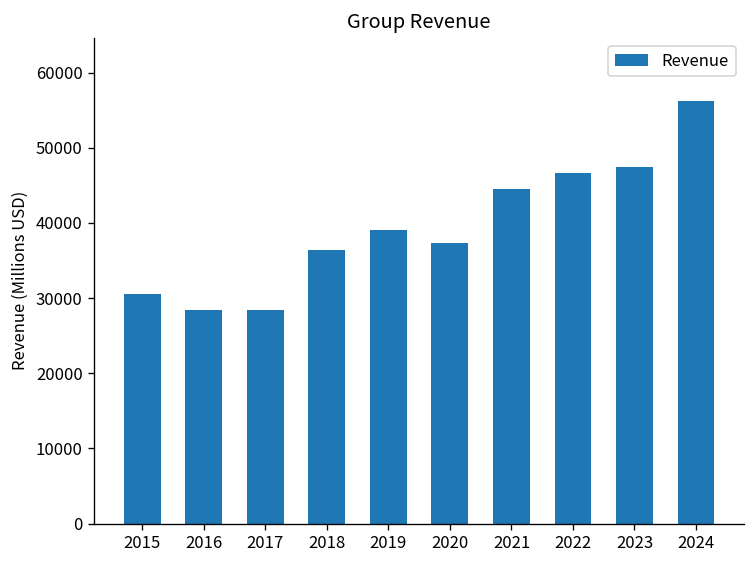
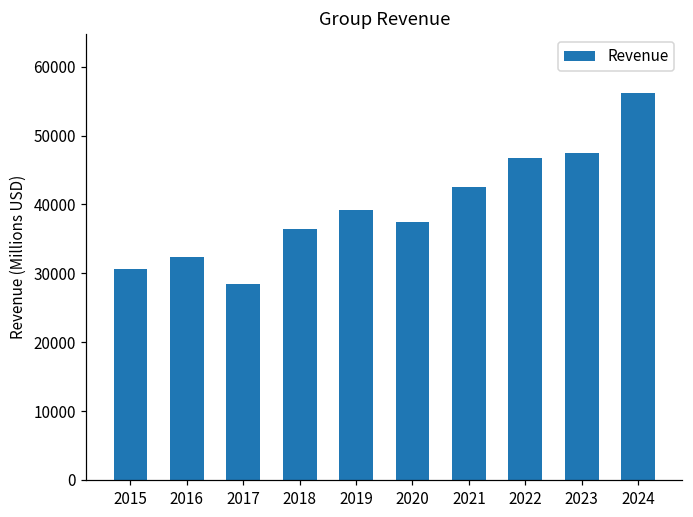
2016: 28000 -> 32000
2021: 45000 -> 43000
